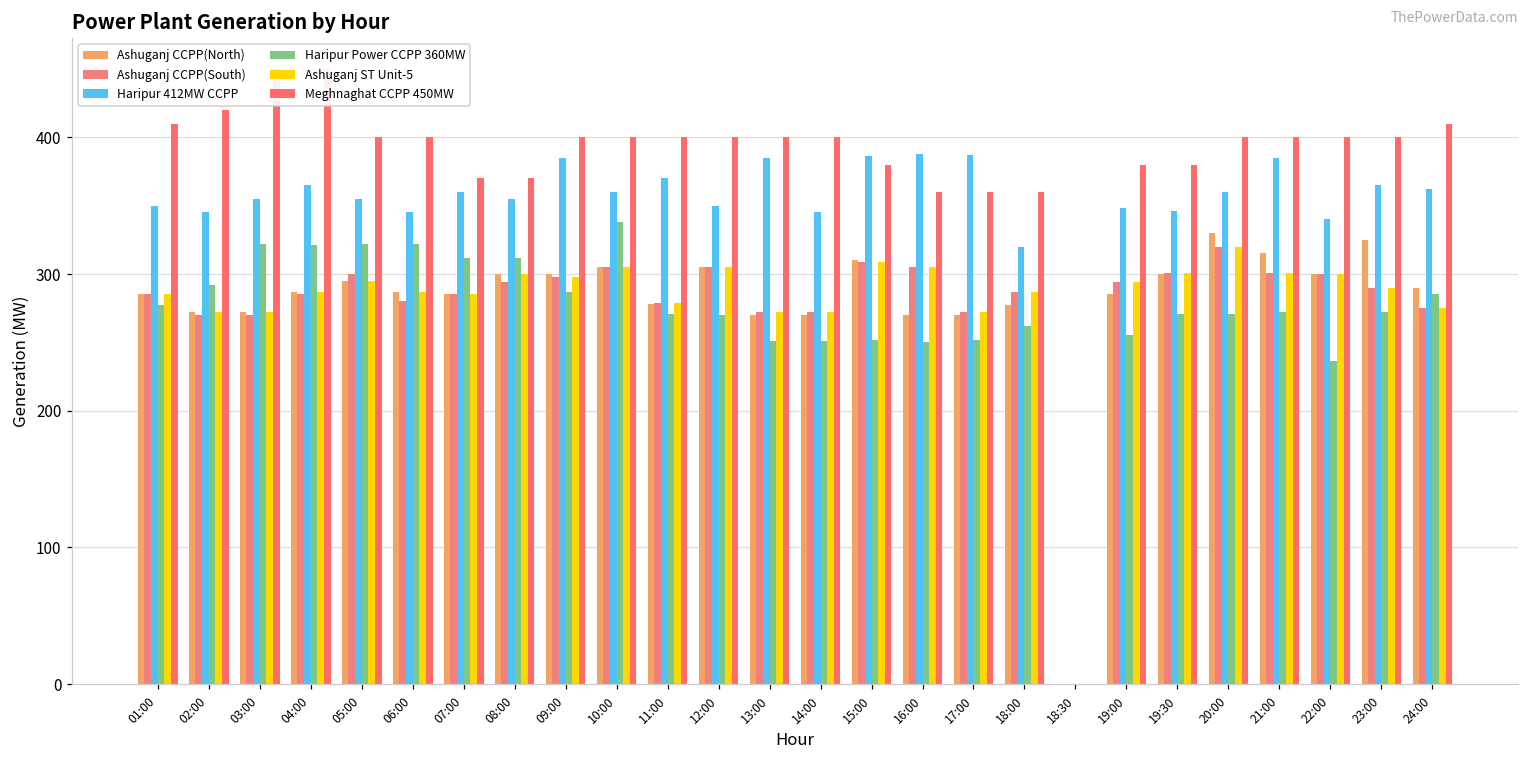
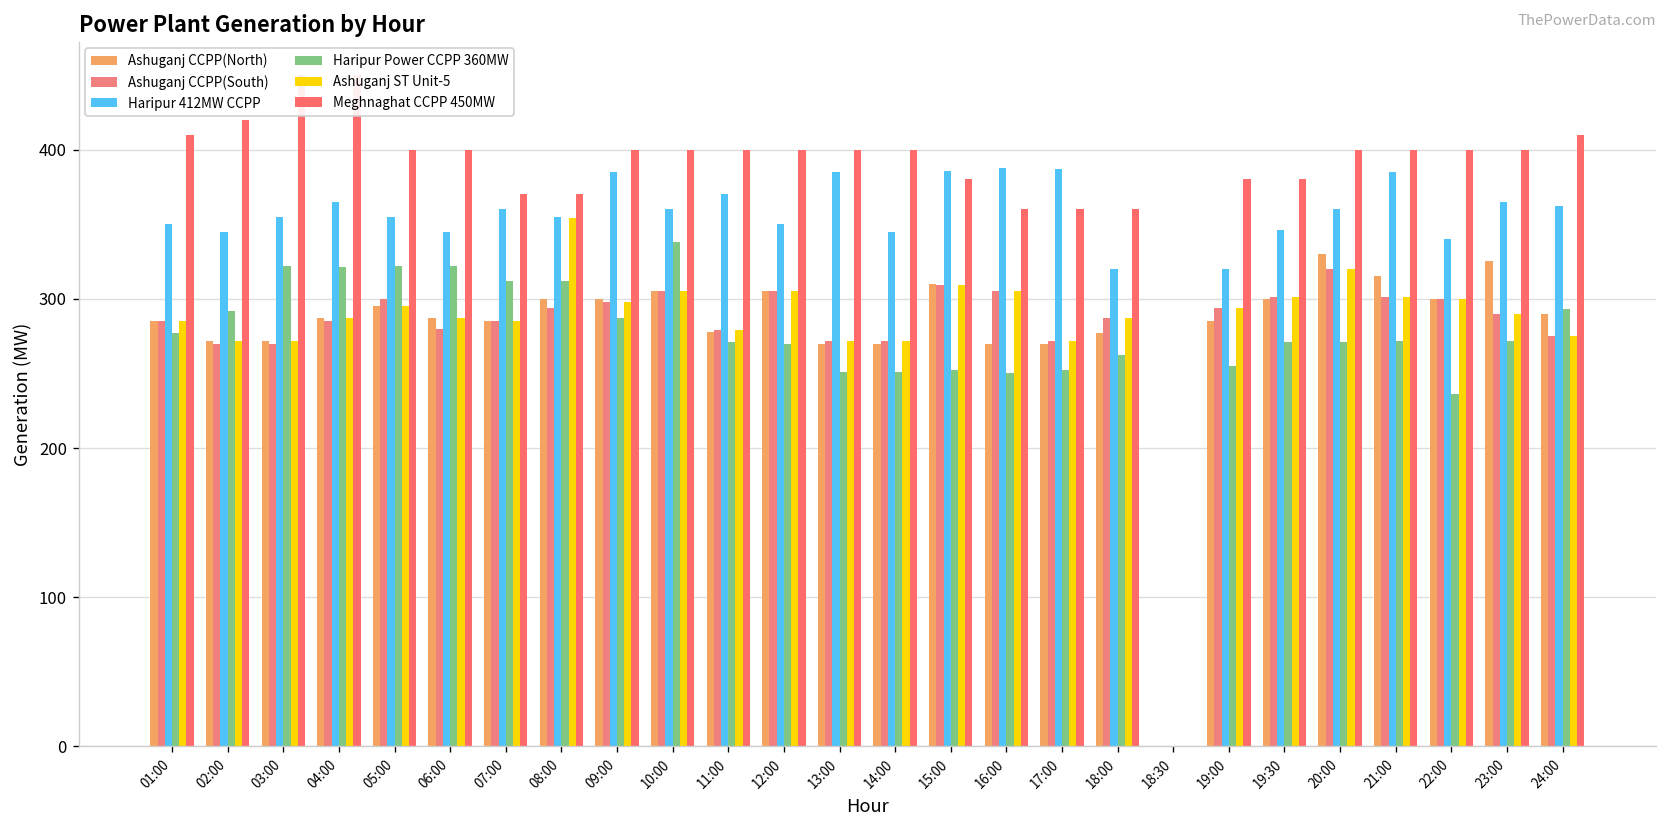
Ashuganj ST Unit-5, 08:00: 300 -> 354
Haripur 412MW CCPP, 19:00: 348 -> 320
Haripur Power CCPP 360MW, 24:00: 285 -> 293
